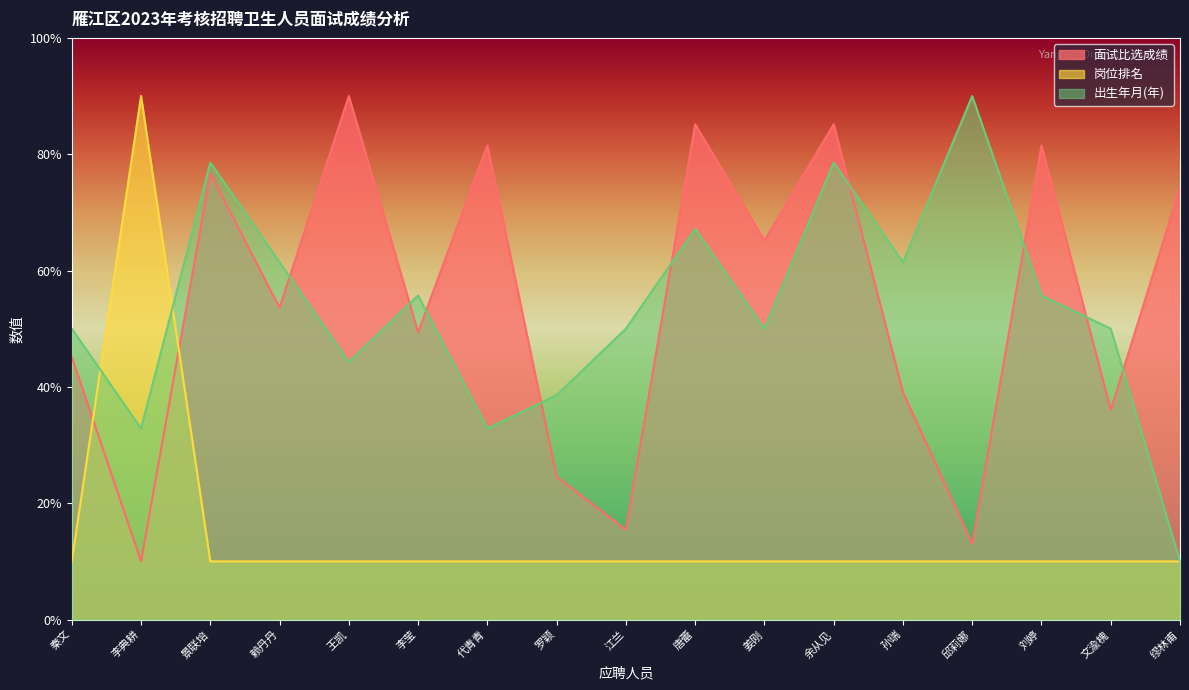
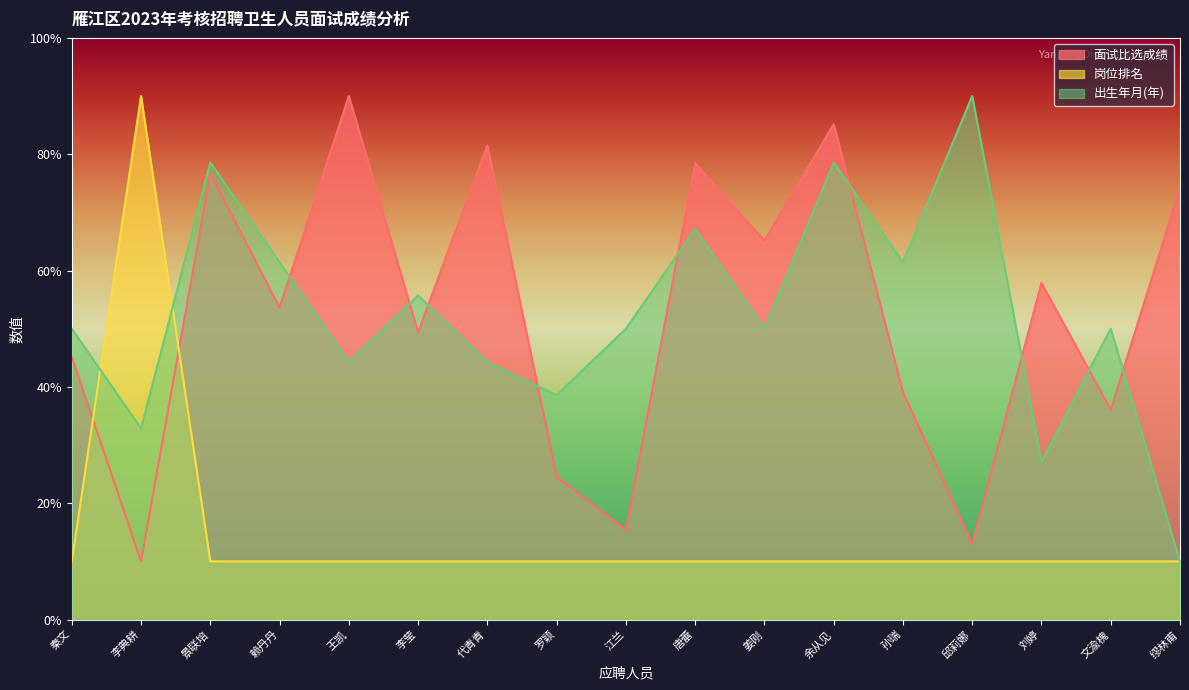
出生年月(年), 代青青: 33% -> 44%
面试比选成绩, 唐蕾: 85% -> 78%
面试比选成绩, 刘婷: 82% -> 58%
出生年月(年), 刘婷: 56% -> 27%
